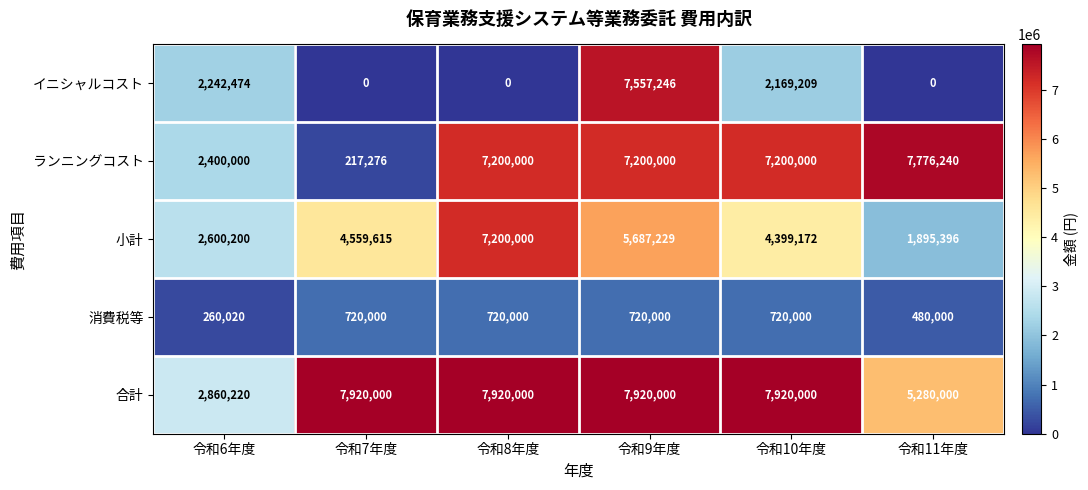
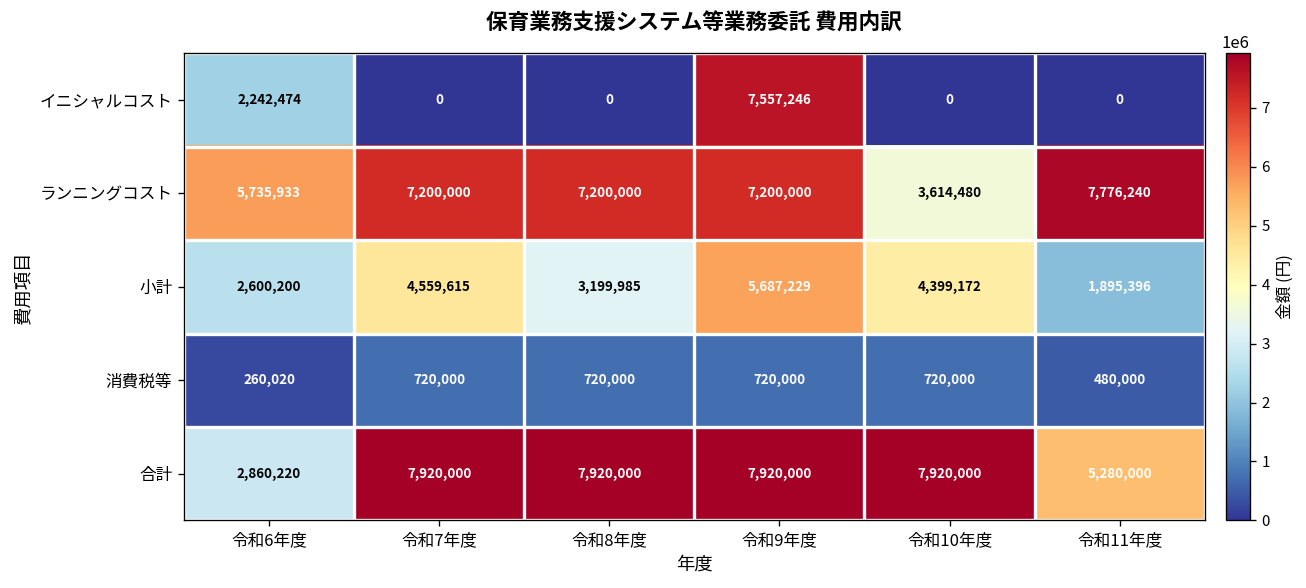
イニシャルコスト, 令和10年度: 2,169,209 -> 0
ランニングコスト, 令和6年度: 2,400,000 -> 5,735,933
ランニングコスト, 令和7年度: 217,276 -> 7,200,000
ランニングコスト, 令和10年度: 7,200,000 -> 3,614,480
小計, 令和8年度: 7,200,000 -> 3,199,985
